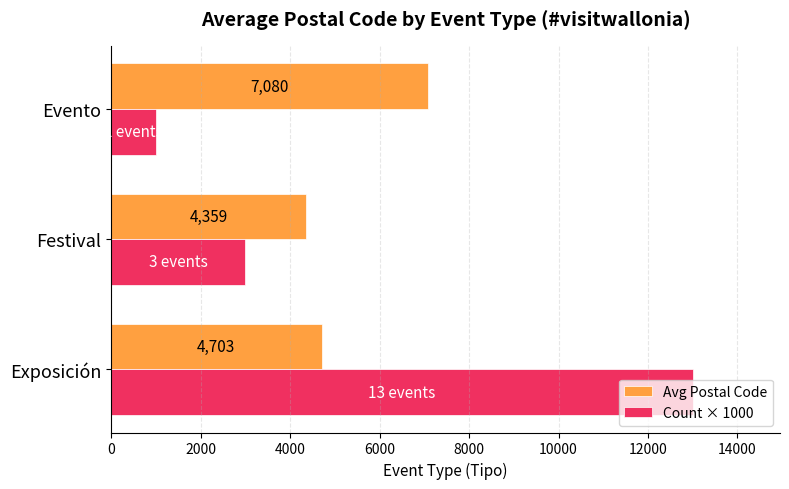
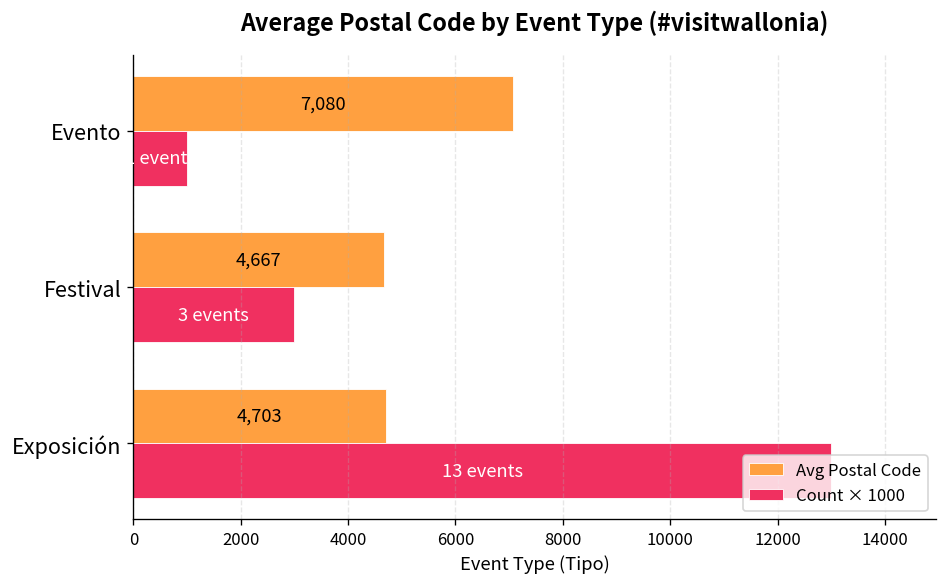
Avg Postal Code, Festival: 4,359 -> 4,667
